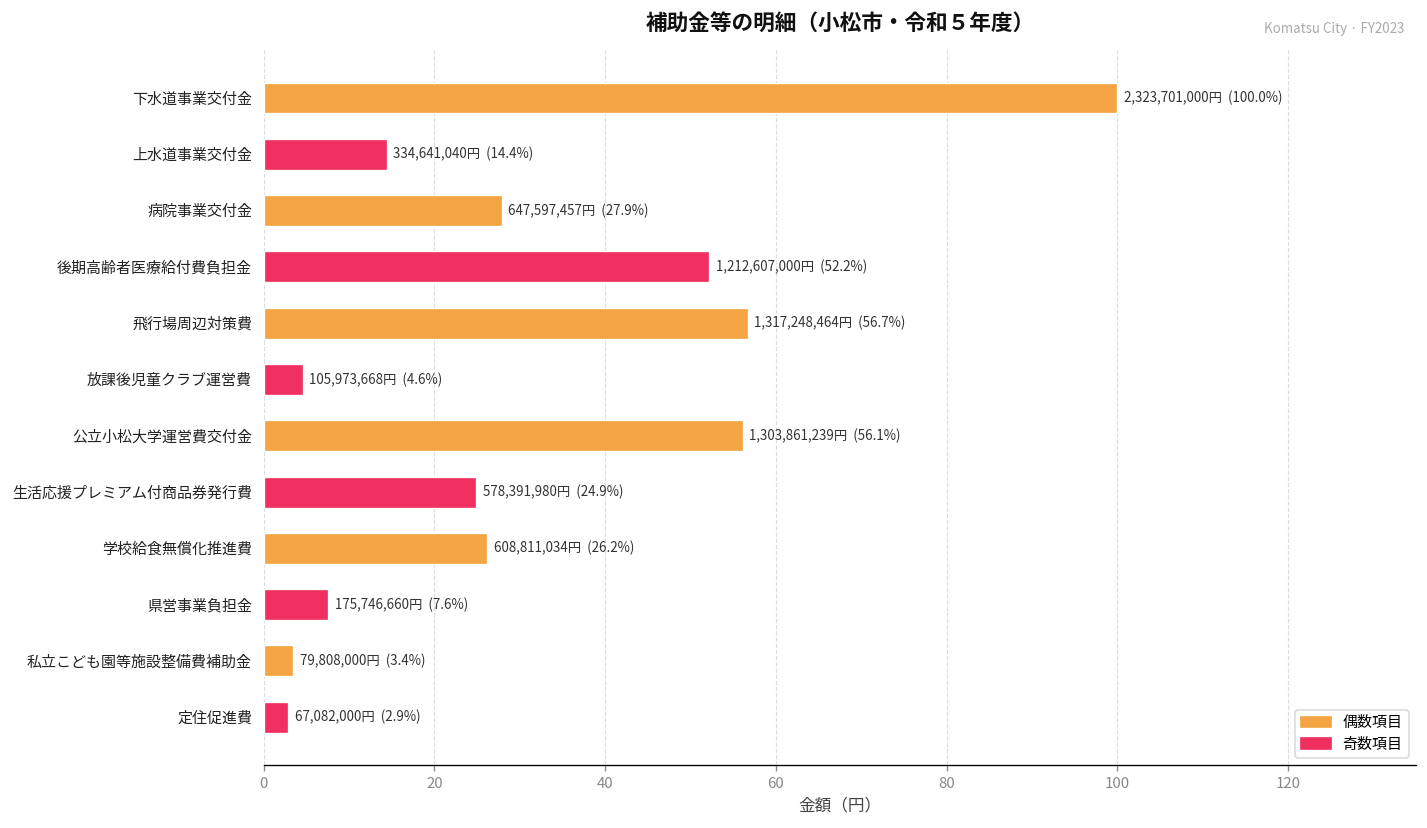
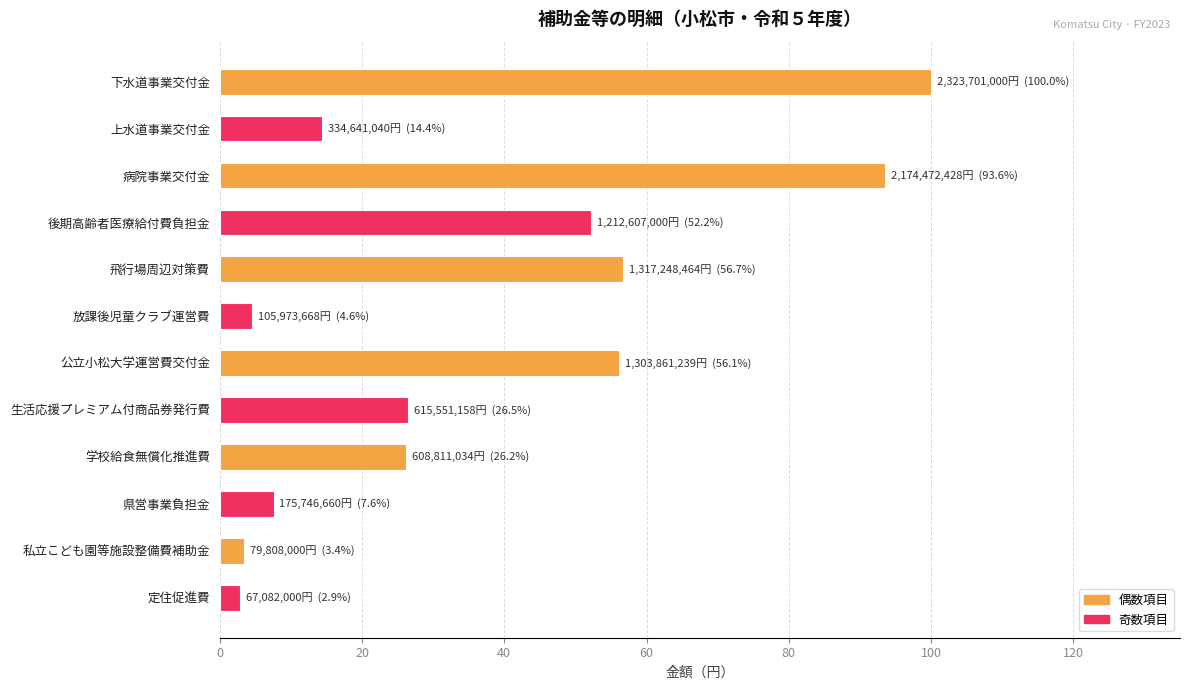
病院事業交付金: 647,597,457円 (27.9%) -> 2,174,472,428円 (93.6%)
生活応援プレミアム付商品券発行費: 578,391,980円 (24.9%) -> 615,551,158円 (26.5%)
